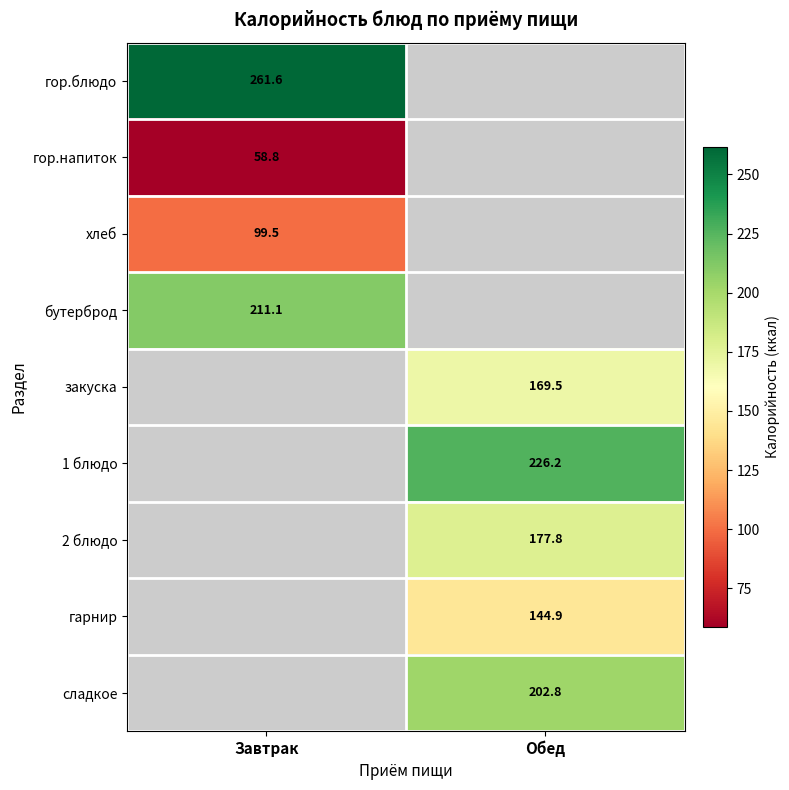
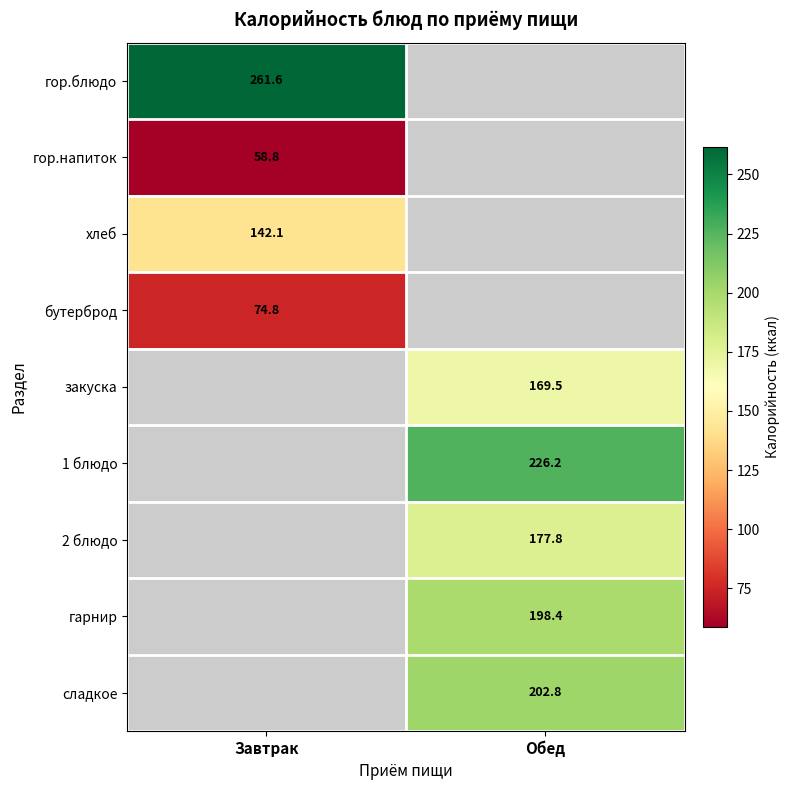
хлеб, Завтрак: 99.5 -> 142.1
бутерброд, Завтрак: 211.1 -> 74.8
гарнир, Обед: 144.9 -> 198.4
